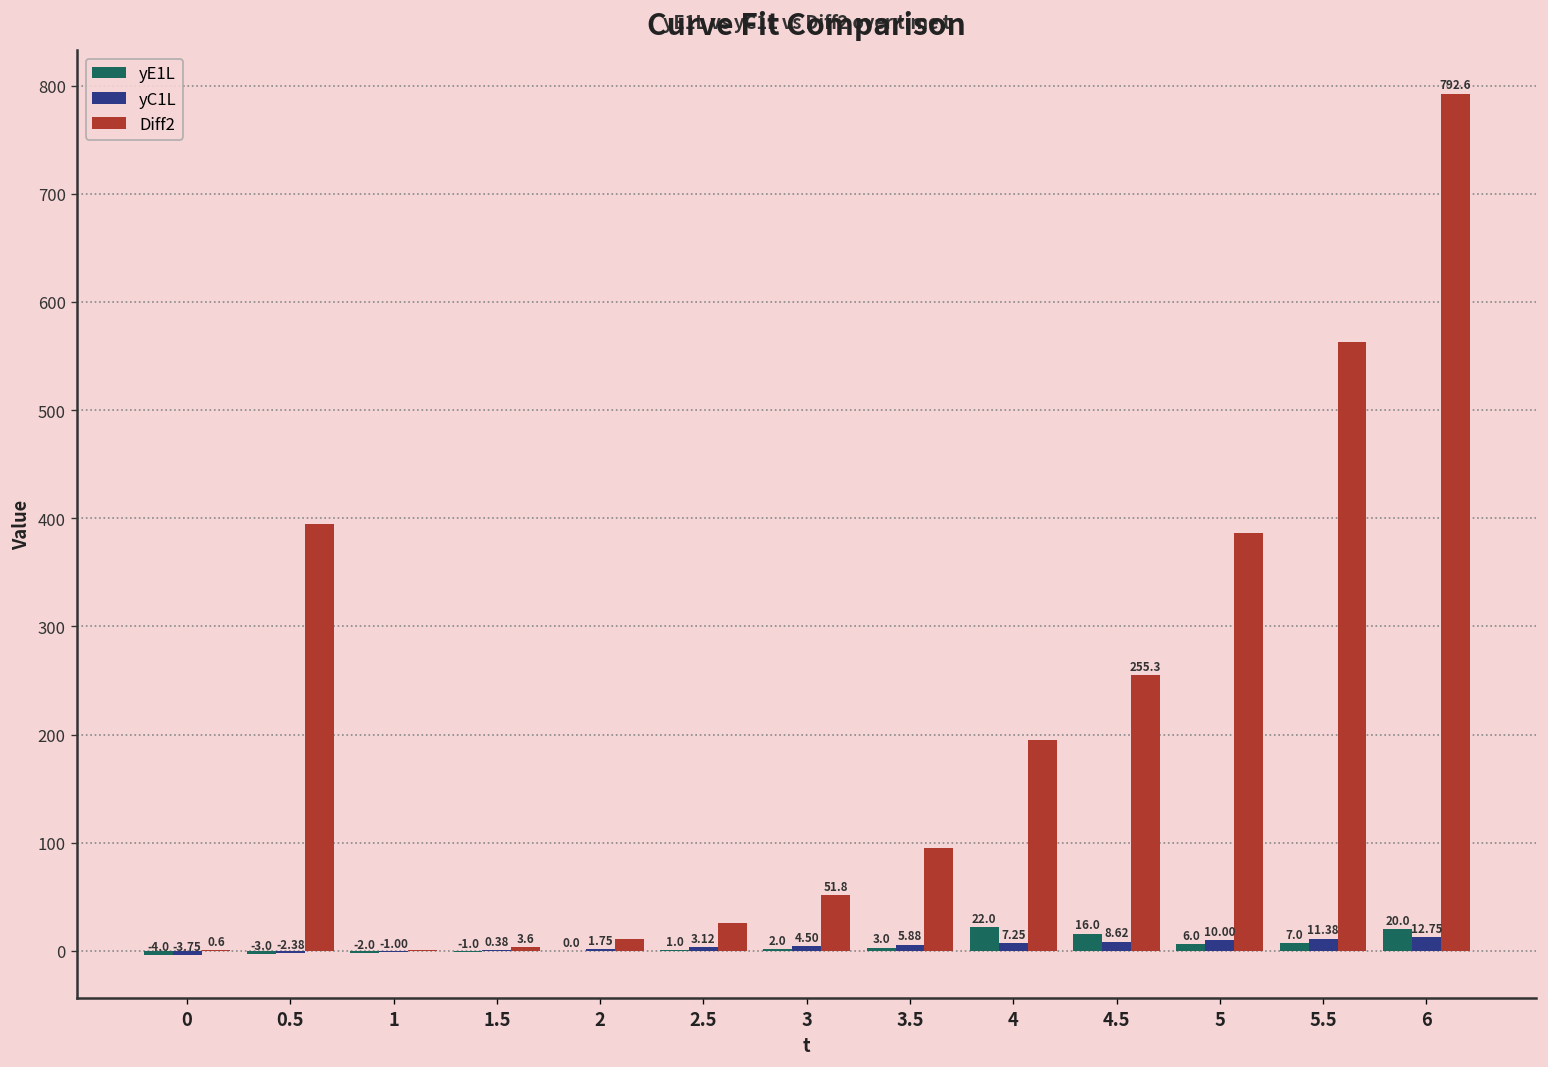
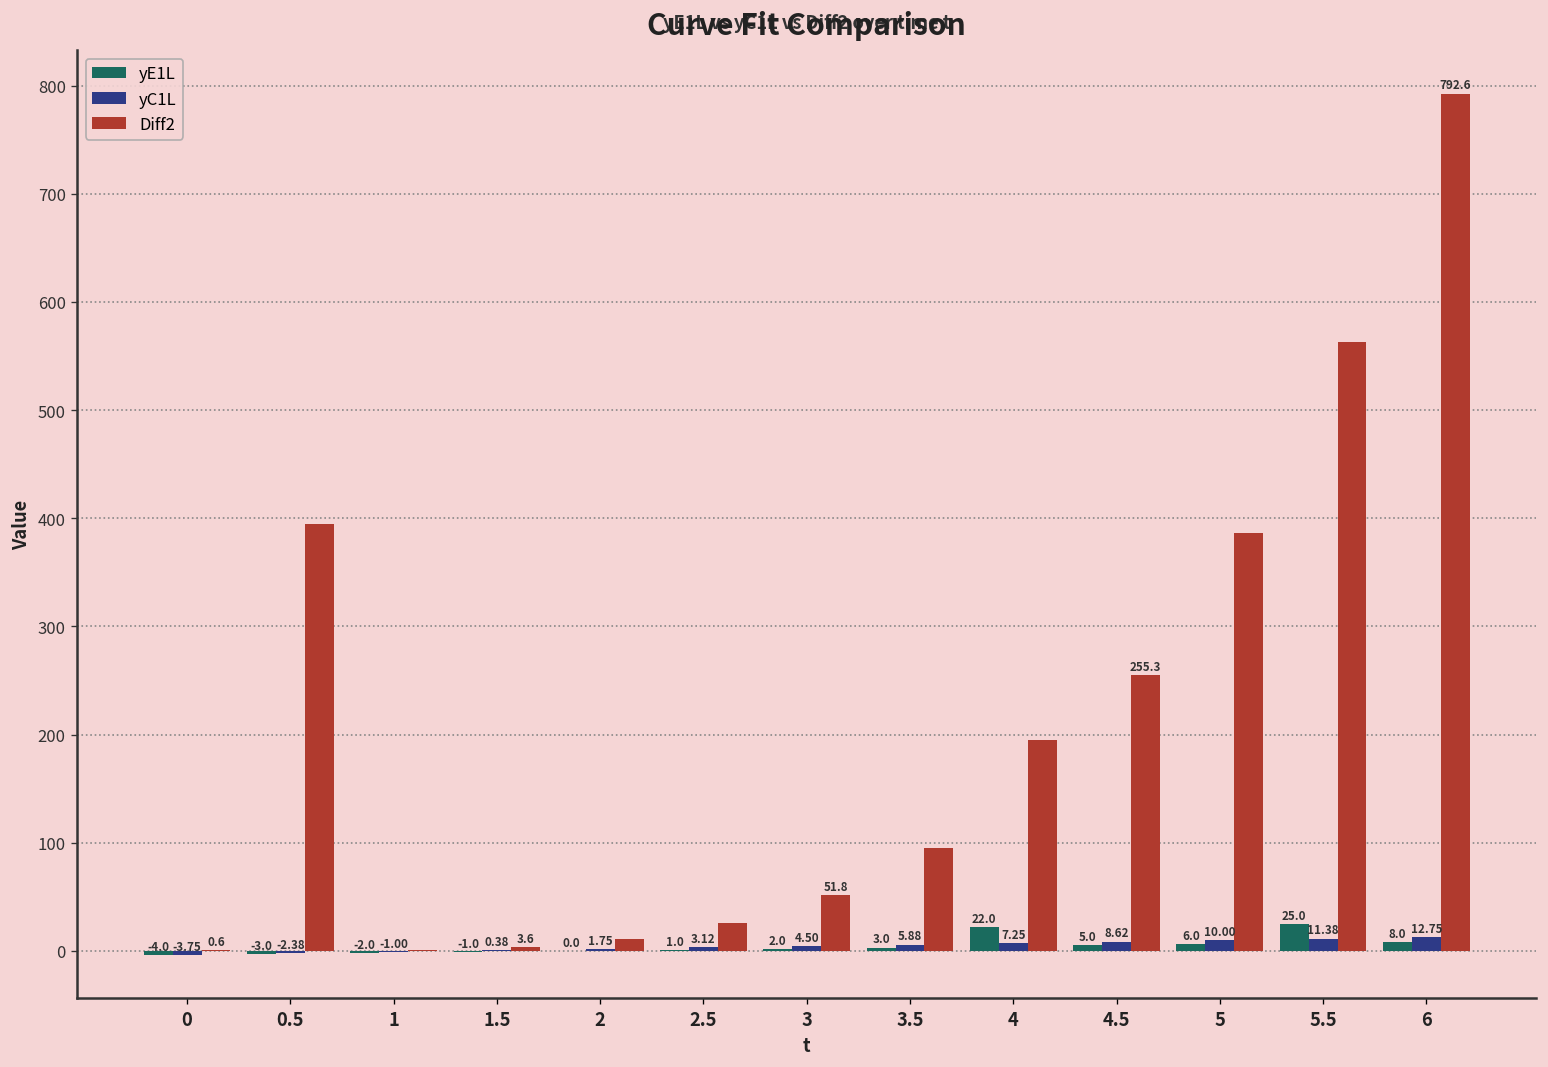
yE1L, 4.5: 16.0 -> 5.0
yE1L, 5.5: 7.0 -> 25.0
yE1L, 6: 20.0 -> 8.0
